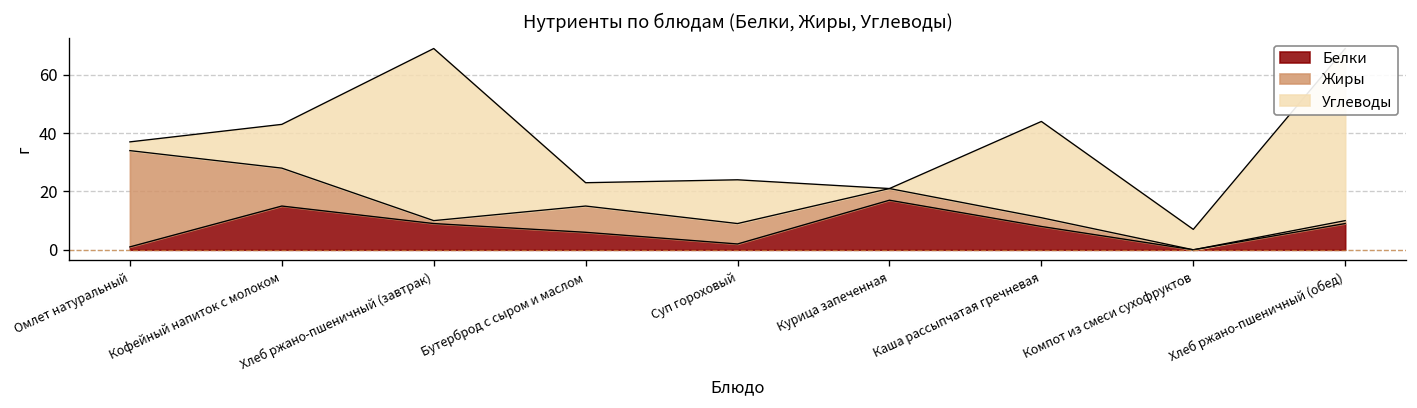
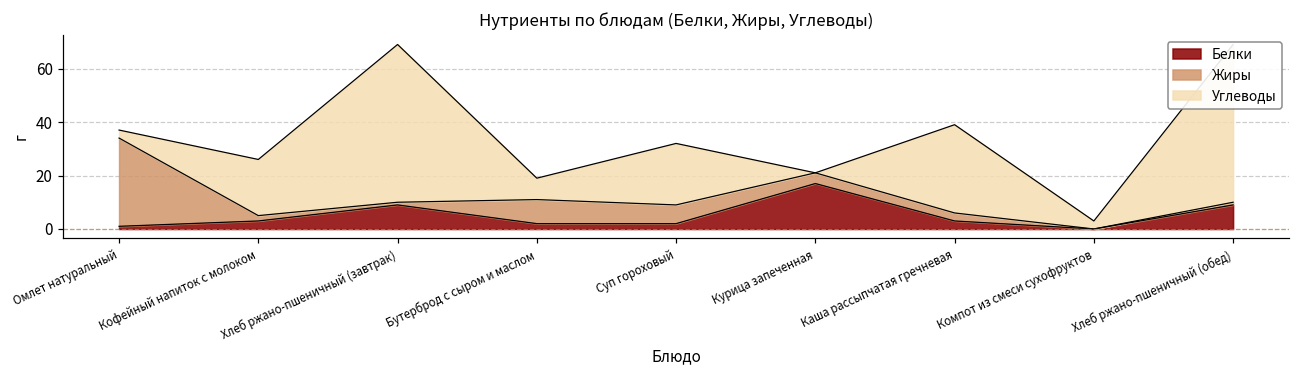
Белки, Кофейный напиток с молоком: 15 -> 3
Жиры, Кофейный напиток с молоком: 13 -> 2
Углеводы, Кофейный напиток с молоком: 15 -> 21
Белки, Бутерброд с сыром и маслом: 6 -> 2
Углеводы, Суп гороховый: 15 -> 23
Белки, Каша рассыпчатая гречневая: 8 -> 3
Углеводы, Компот из смеси сухофруктов: 7 -> 3
